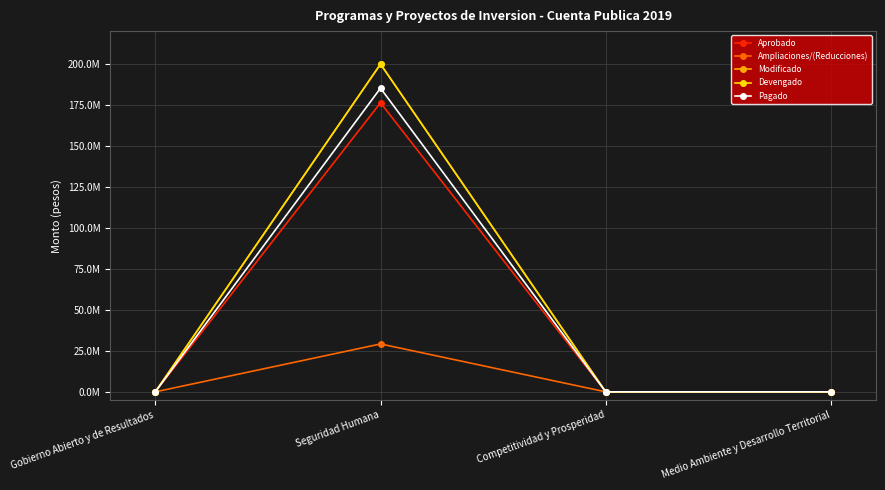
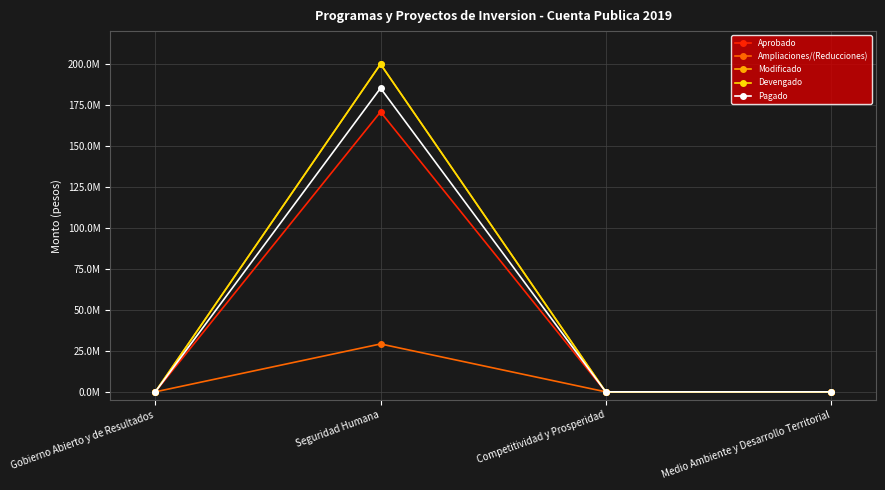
Aprobado, Seguridad Humana: 176000000 -> 171000000
